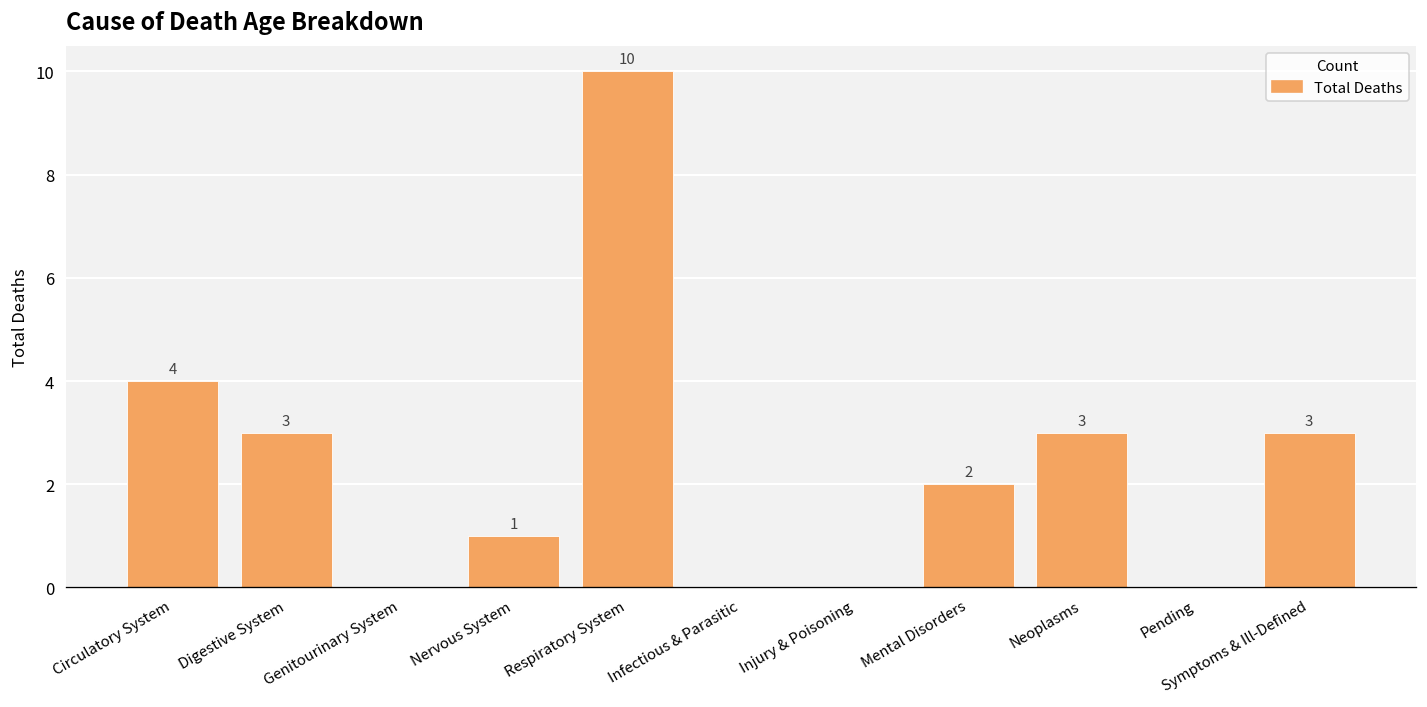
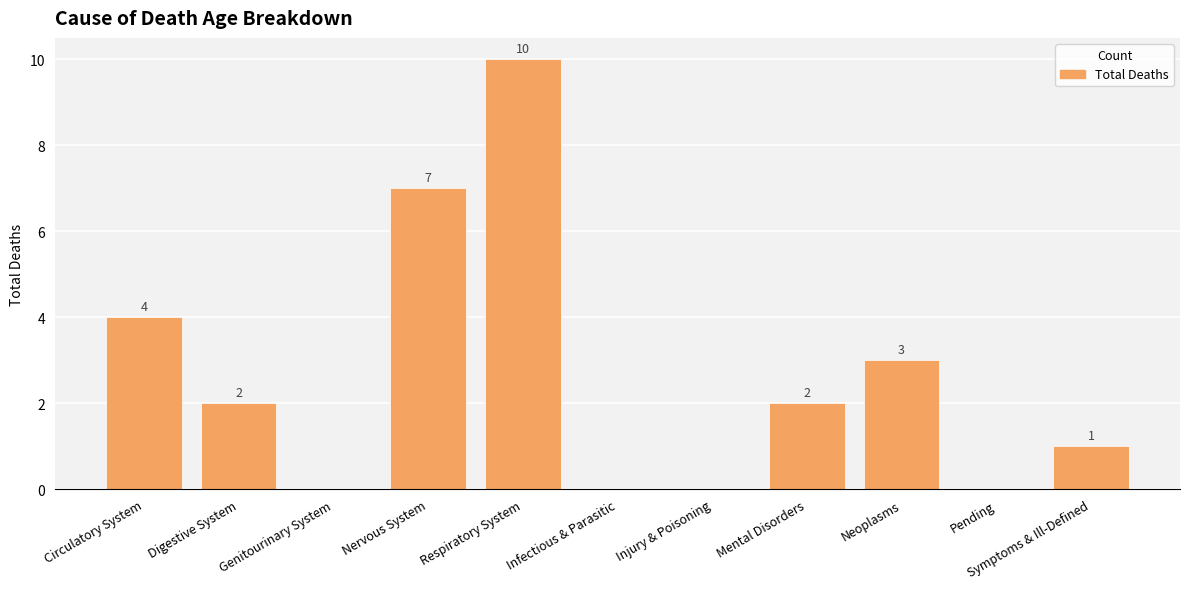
Digestive System: 3 -> 2
Nervous System: 1 -> 7
Symptoms & Ill-Defined: 3 -> 1
